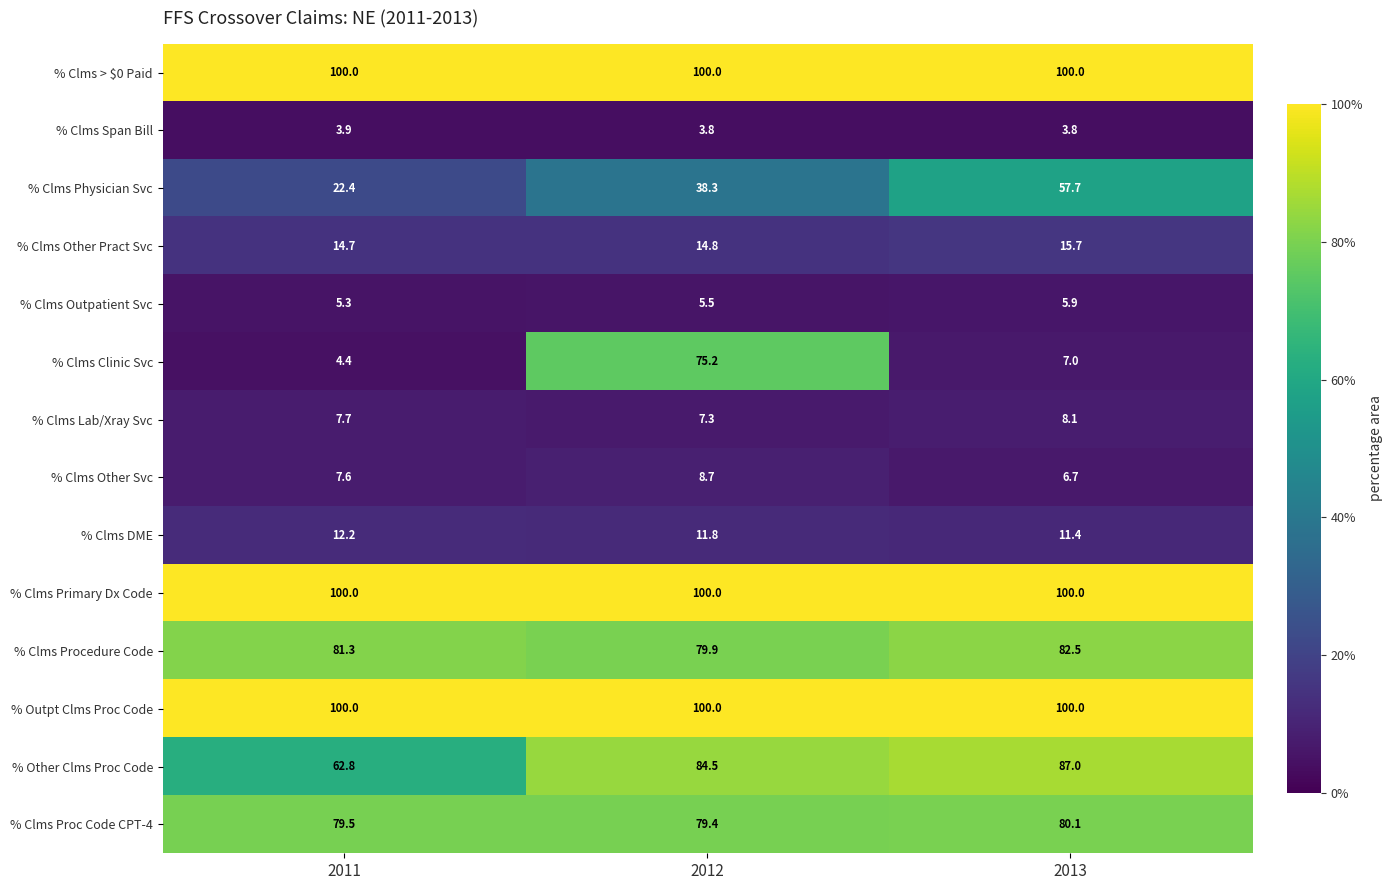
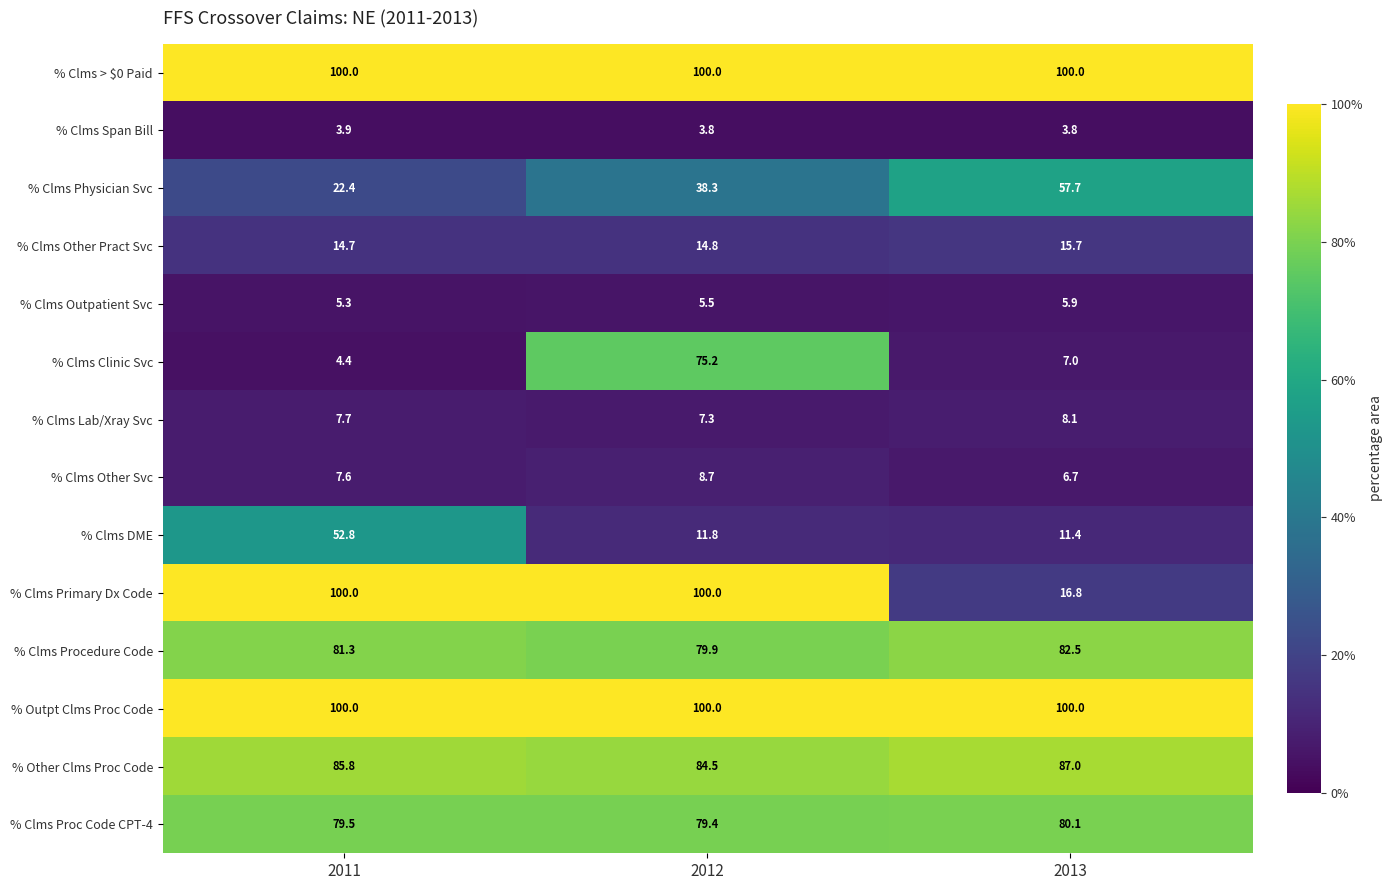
% Clms DME, 2011: 12.2 -> 52.8
% Clms Primary Dx Code, 2013: 100.0 -> 16.8
% Other Clms Proc Code, 2011: 62.8 -> 85.8
